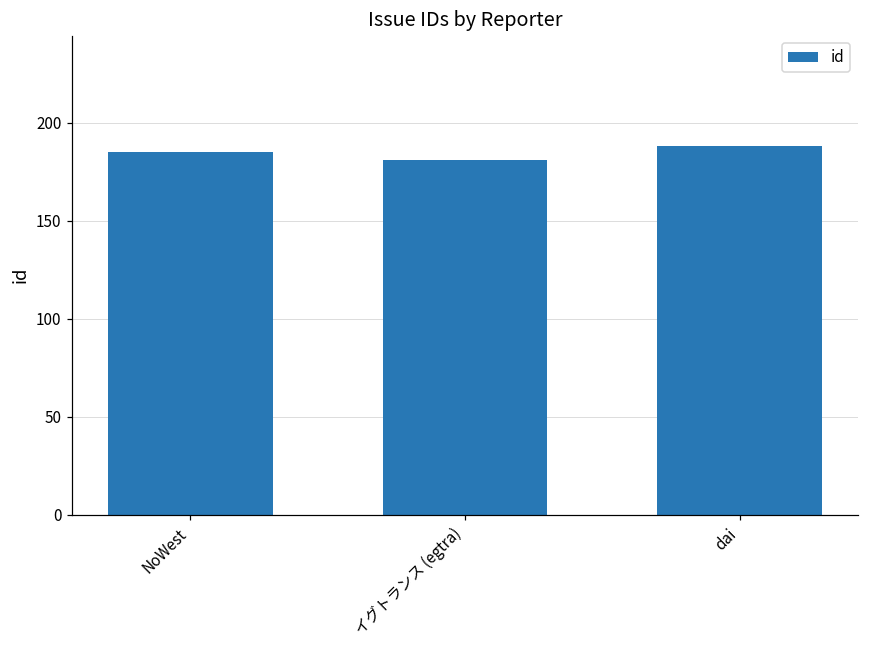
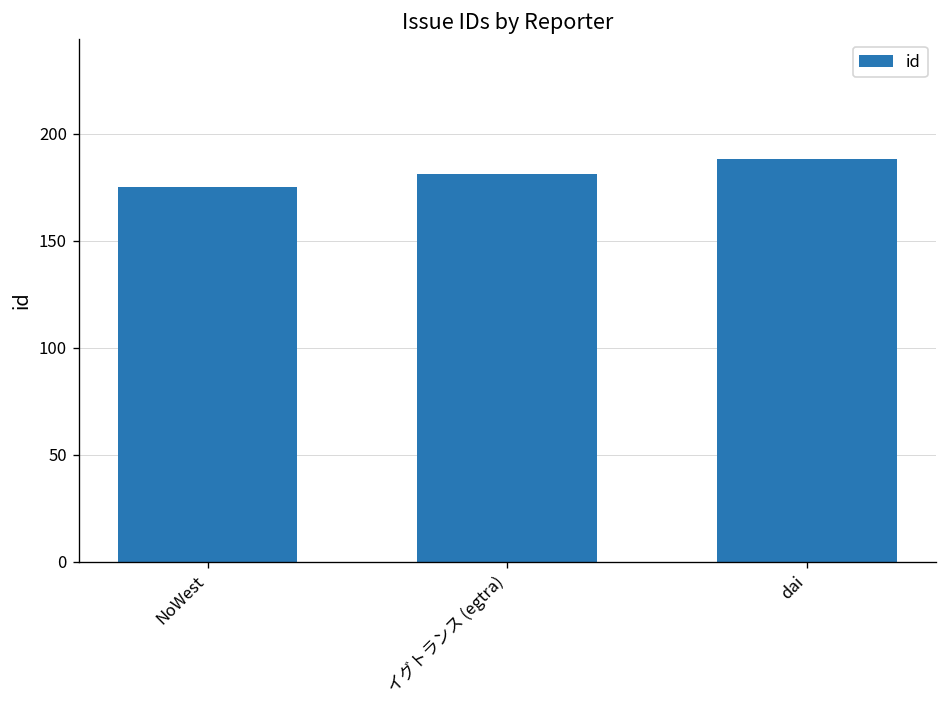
NoWest: 185 -> 175
